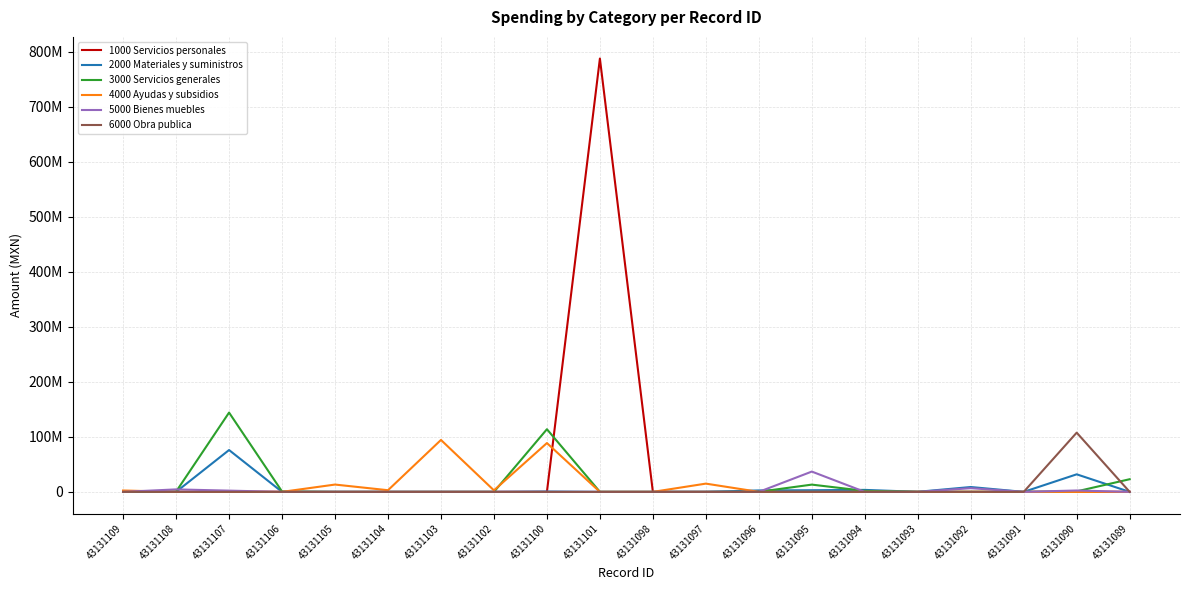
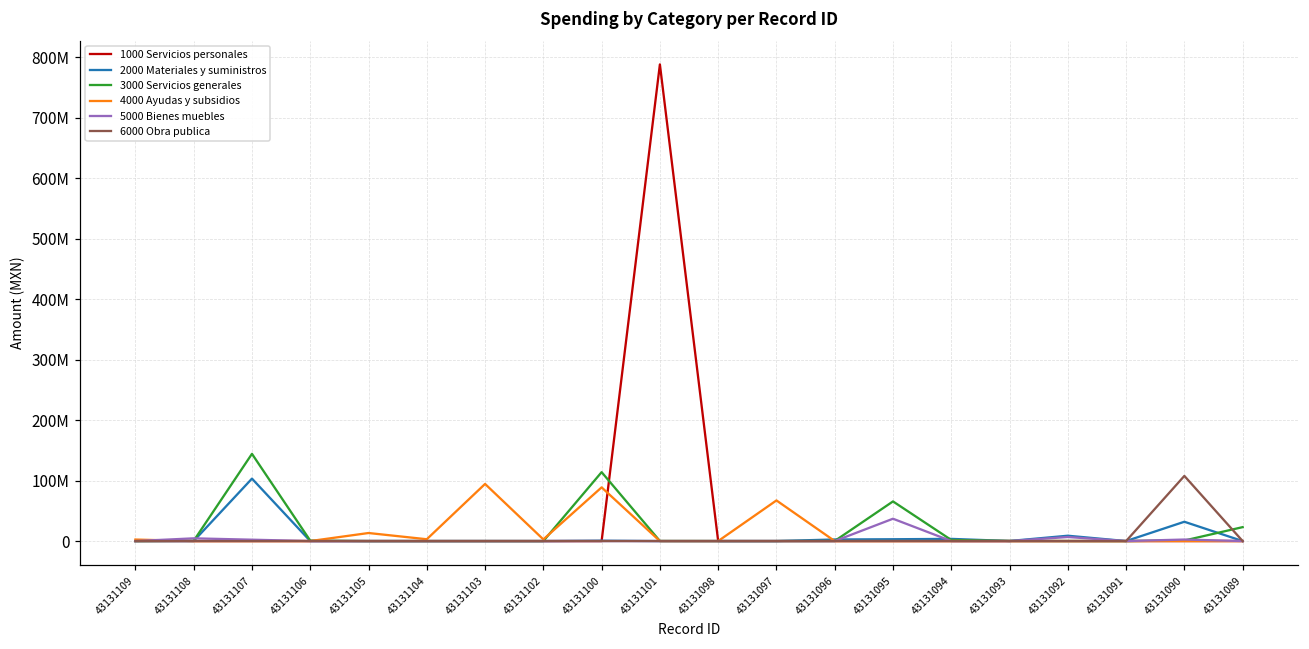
2000 Materiales y suministros, 43131107: 80000000 -> 100000000
4000 Ayudas y subsidios, 43131097: 20000000 -> 70000000
3000 Servicios generales, 43131095: 10000000 -> 70000000
